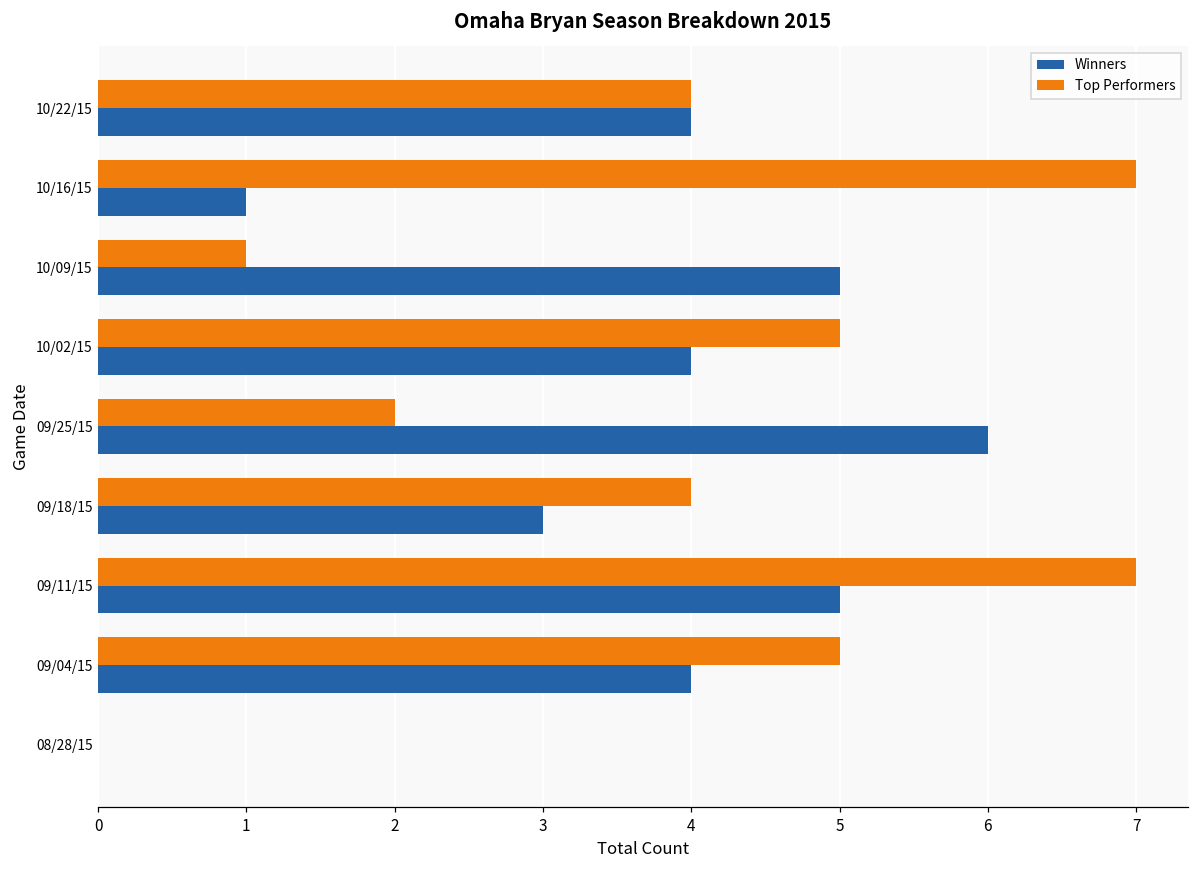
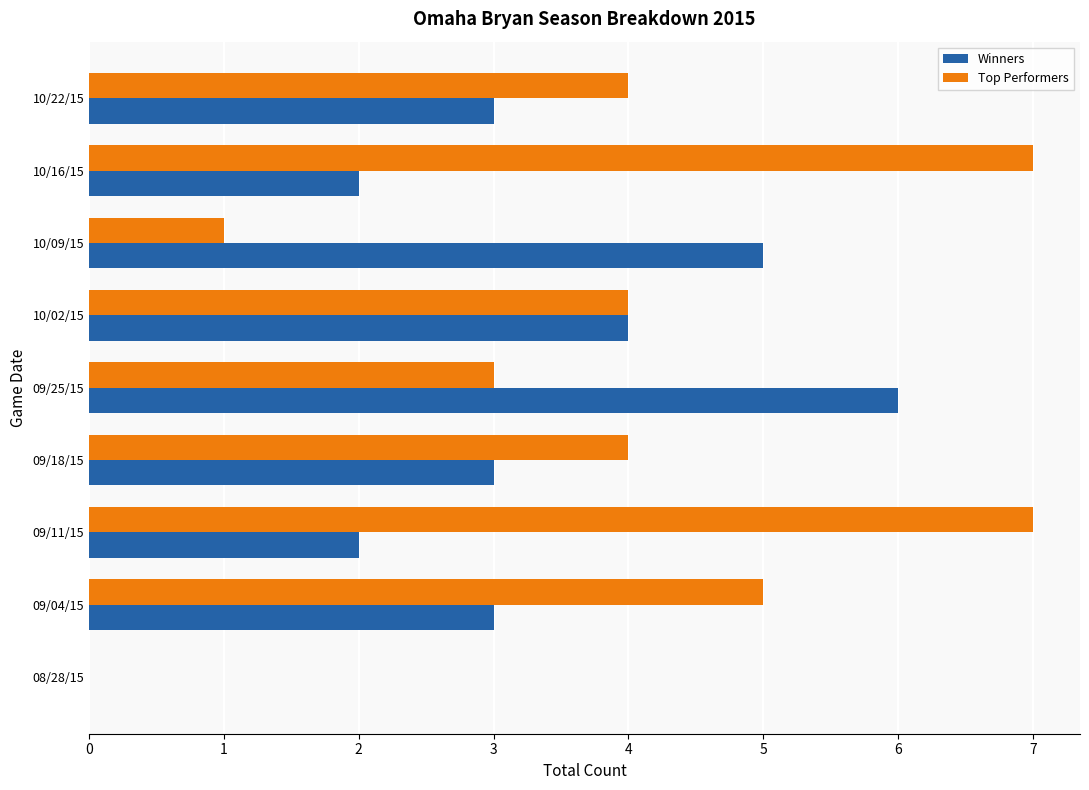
Winners, 10/22/15: 4 -> 3
Winners, 10/16/15: 1 -> 2
Top Performers, 10/02/15: 5 -> 4
Top Performers, 09/25/15: 2 -> 3
Winners, 09/11/15: 5 -> 2
Winners, 09/04/15: 4 -> 3
